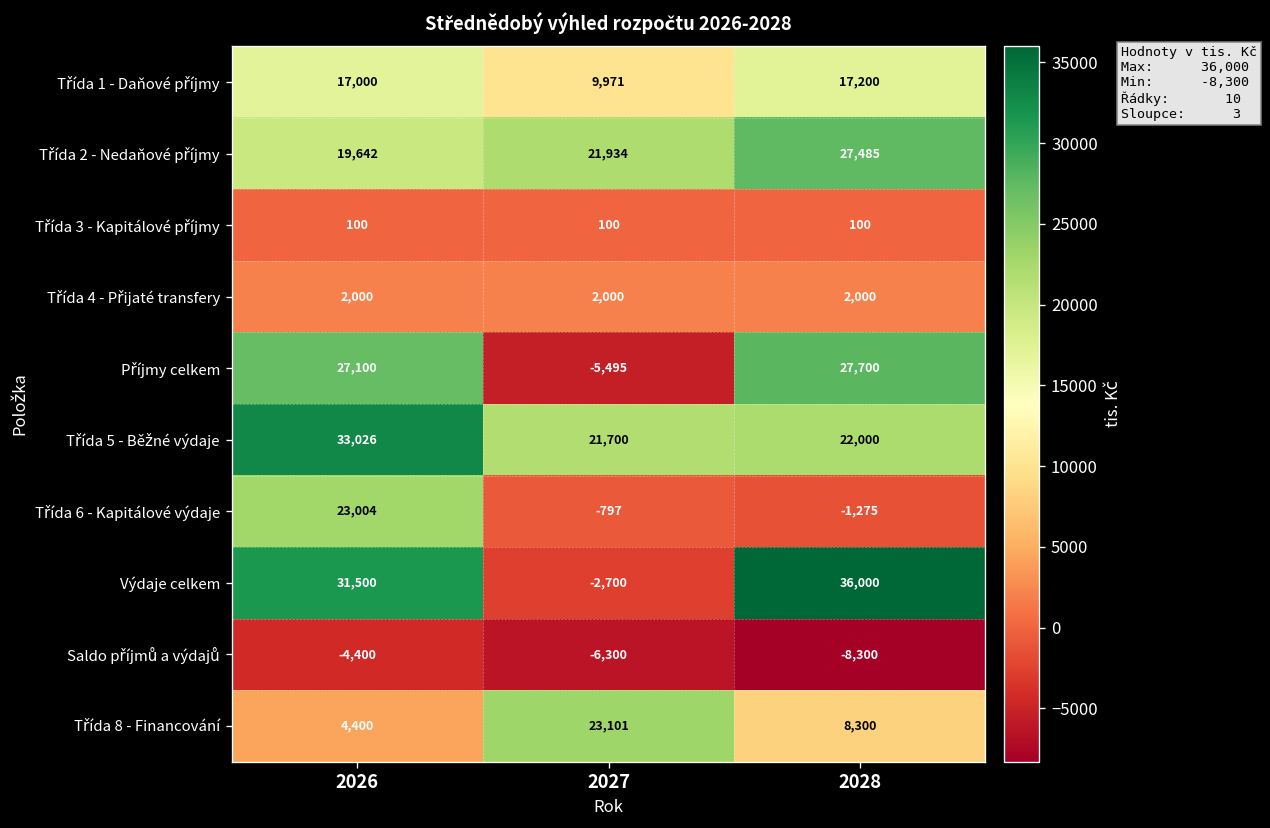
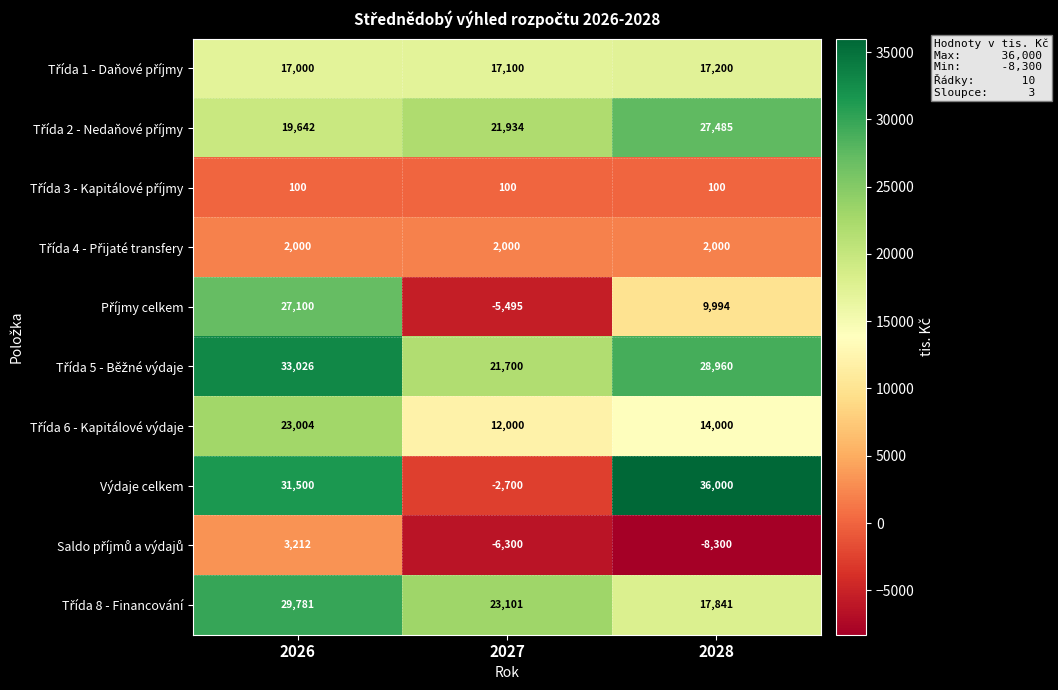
Třída 1 - Daňové příjmy, 2027: 9,971 -> 17,100
Příjmy celkem, 2028: 27,700 -> 9,994
Třída 5 - Běžné výdaje, 2028: 22,000 -> 28,960
Třída 6 - Kapitálové výdaje, 2027: -797 -> 12,000
Třída 6 - Kapitálové výdaje, 2028: -1,275 -> 14,000
Saldo příjmů a výdajů, 2026: -4,400 -> 3,212
Třída 8 - Financování, 2026: 4,400 -> 29,781
Třída 8 - Financování, 2028: 8,300 -> 17,841
